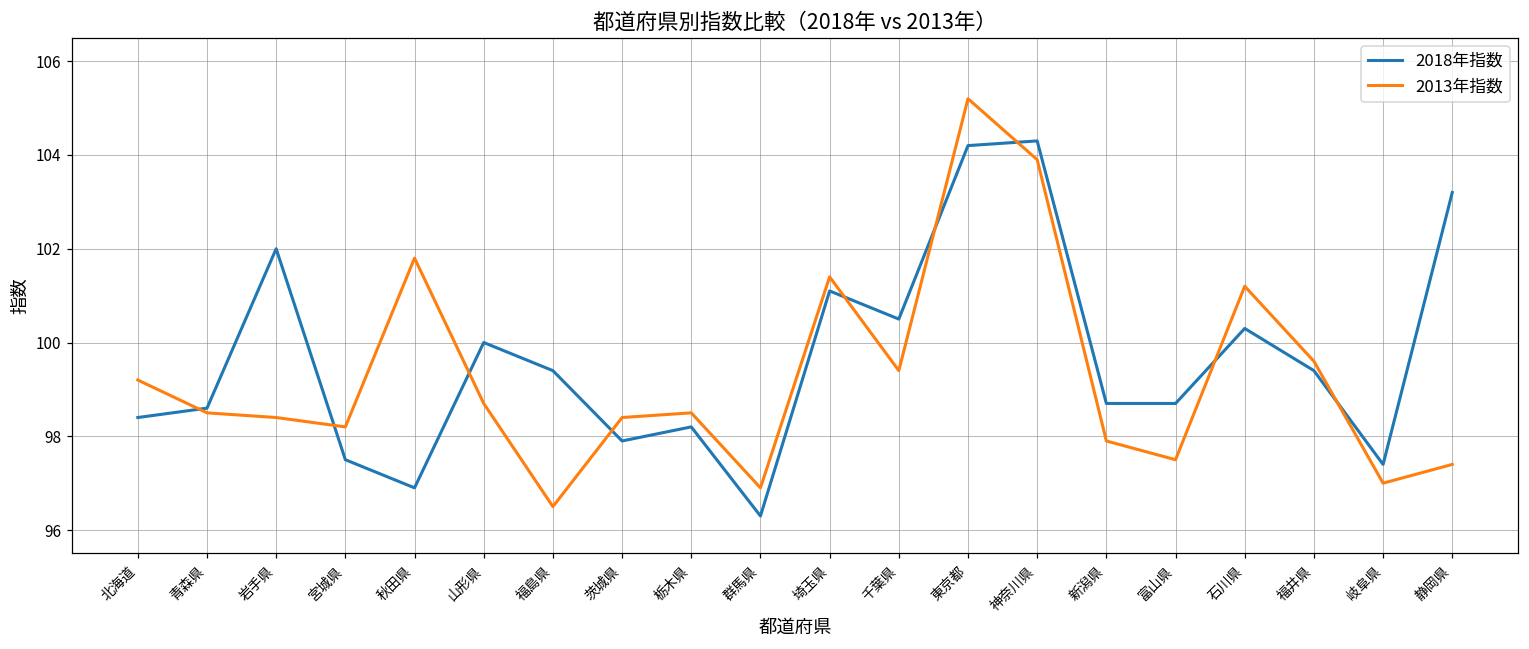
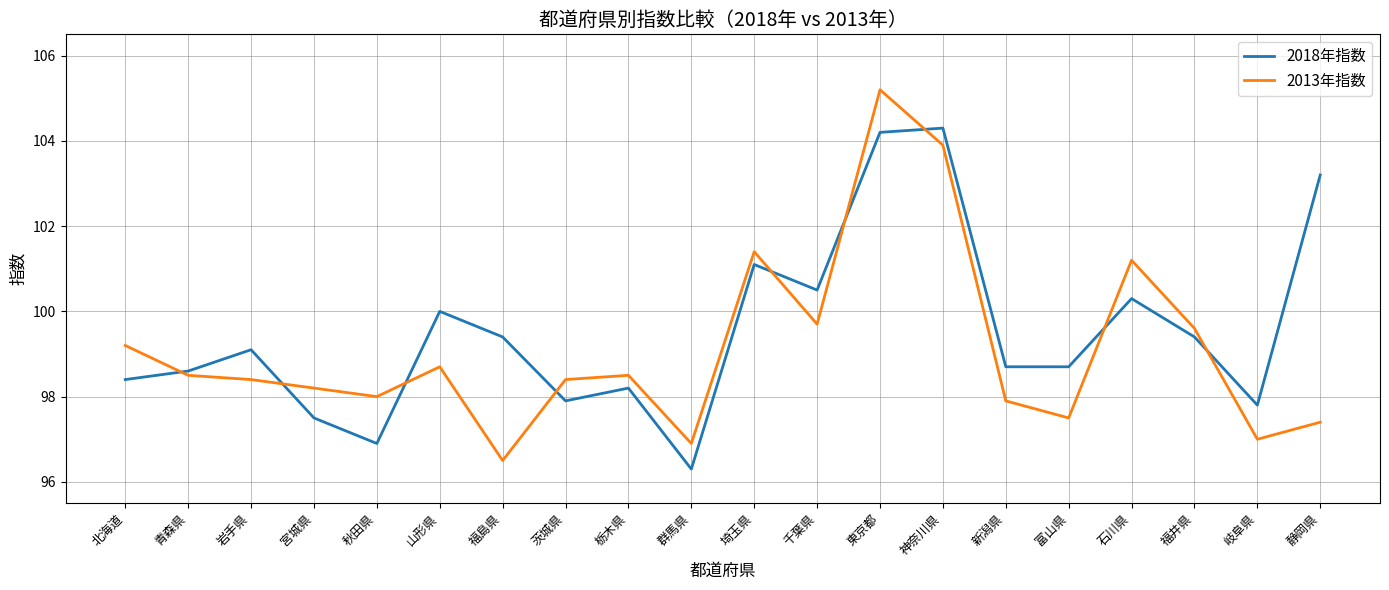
2018年指数, 岩手県: 102.0 -> 99.1
2013年指数, 秋田県: 101.8 -> 98.0
2013年指数, 千葉県: 99.4 -> 99.7
2018年指数, 岐阜県: 97.4 -> 97.8
